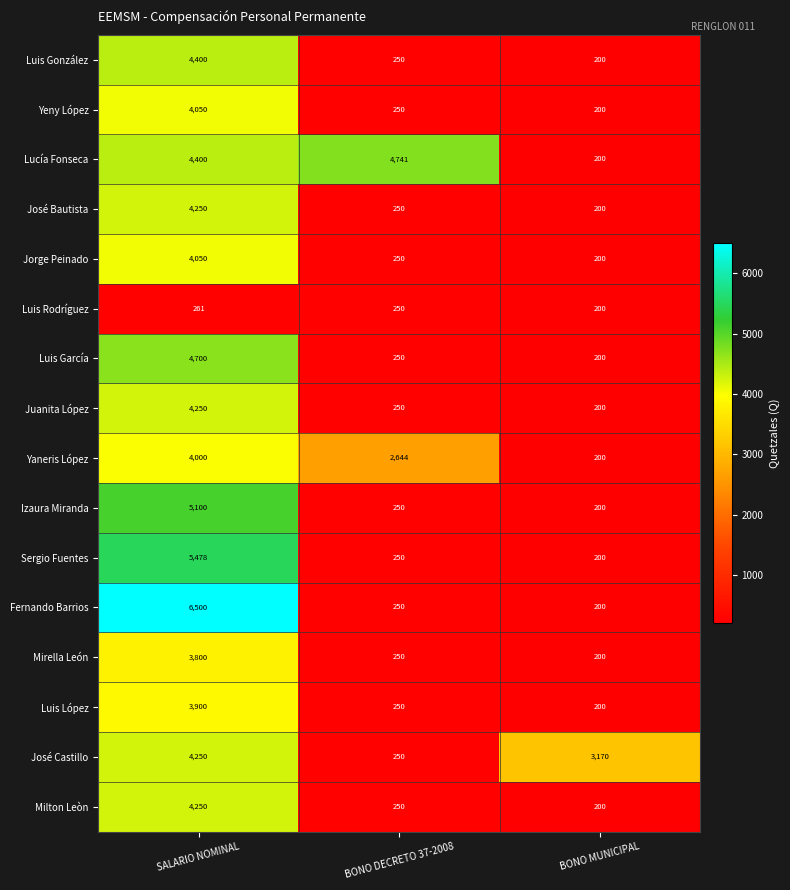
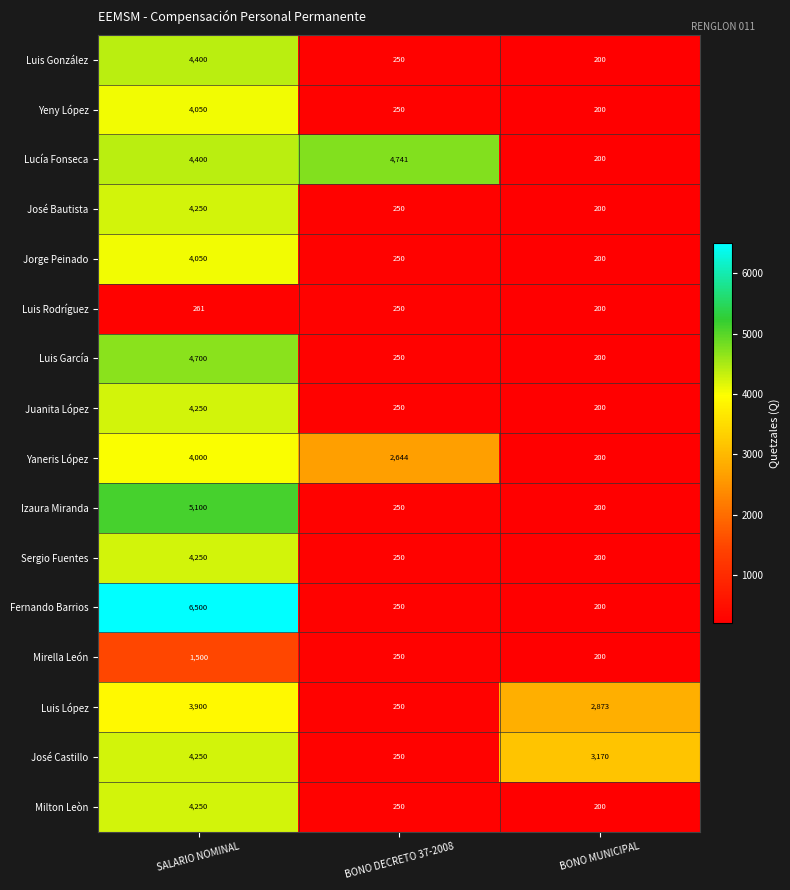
Sergio Fuentes, SALARIO NOMINAL: 5,478 -> 4,250
Mirella León, SALARIO NOMINAL: 3,800 -> 1,500
Luis López, BONO MUNICIPAL: 200 -> 2,873
